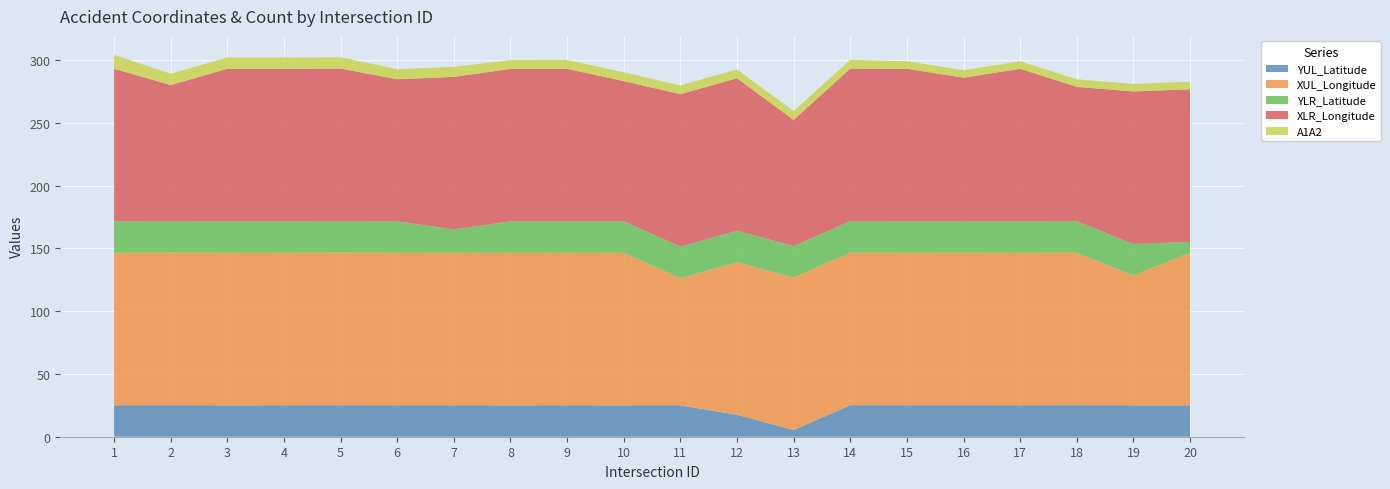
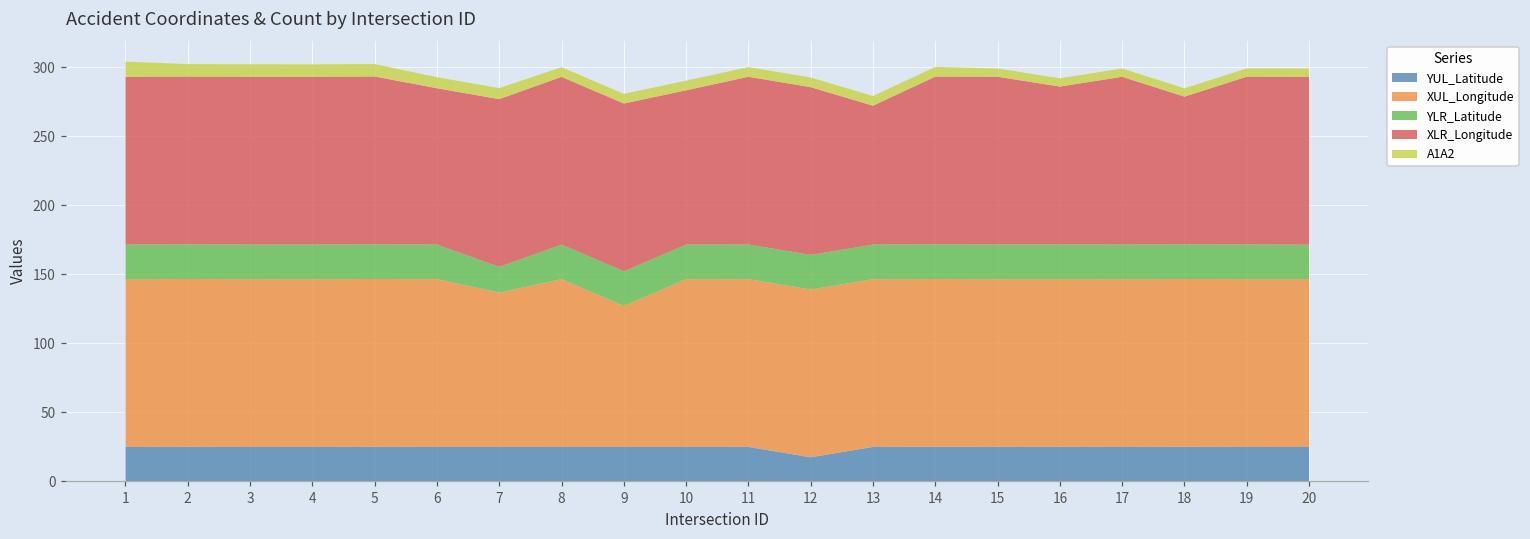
XLR_Longitude, 2: 109 -> 122
XUL_Longitude, 7: 122 -> 112
XUL_Longitude, 9: 122 -> 102
XUL_Longitude, 11: 101 -> 122
YUL_Latitude, 13: 5 -> 25
XUL_Longitude, 19: 103 -> 122
YLR_Latitude, 20: 9 -> 25
